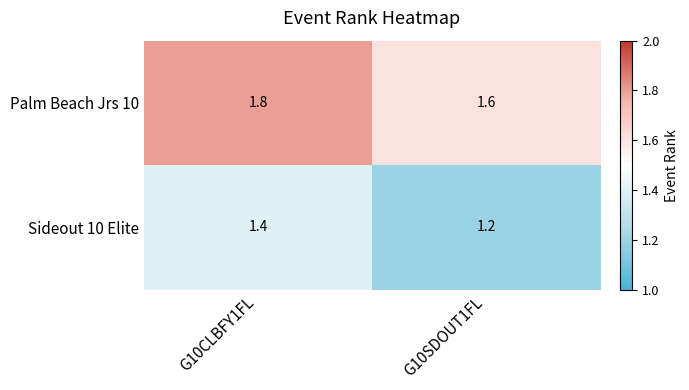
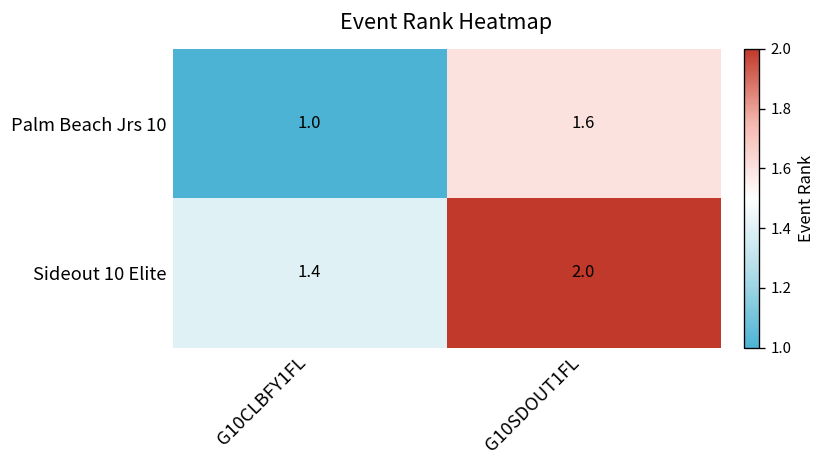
Palm Beach Jrs 10, G10CLBFY1FL: 1.8 -> 1.0
Sideout 10 Elite, G10SDOUT1FL: 1.2 -> 2.0
